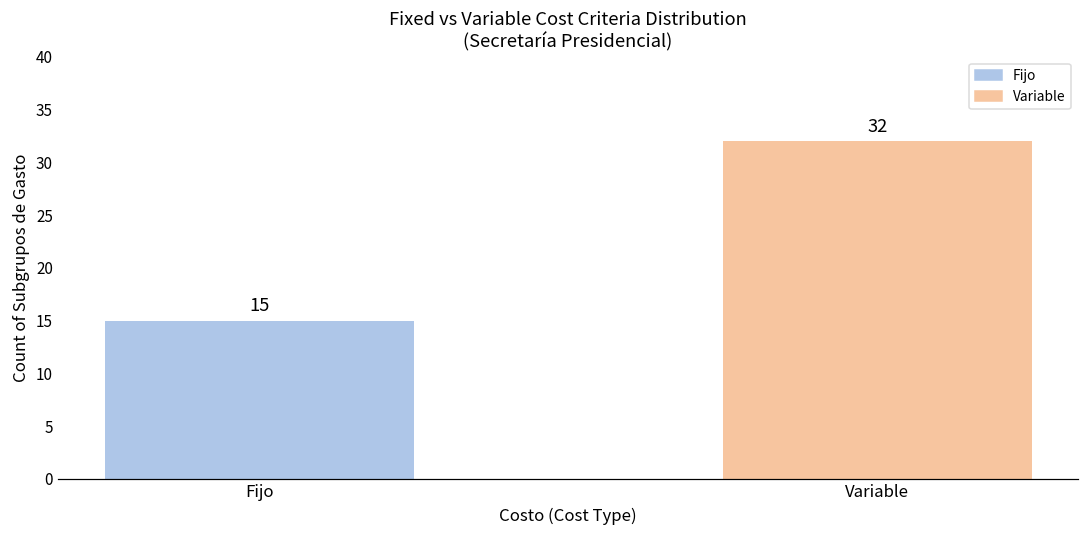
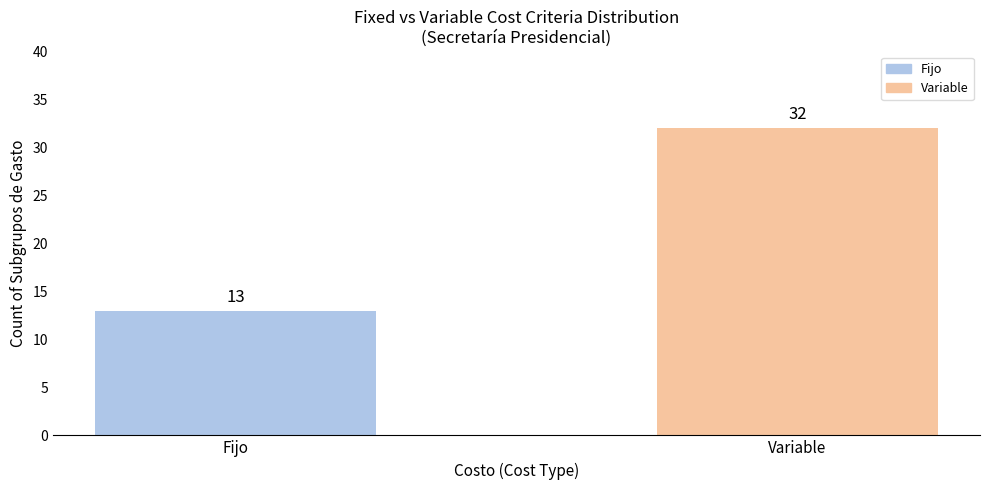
Fijo: 15 -> 13
